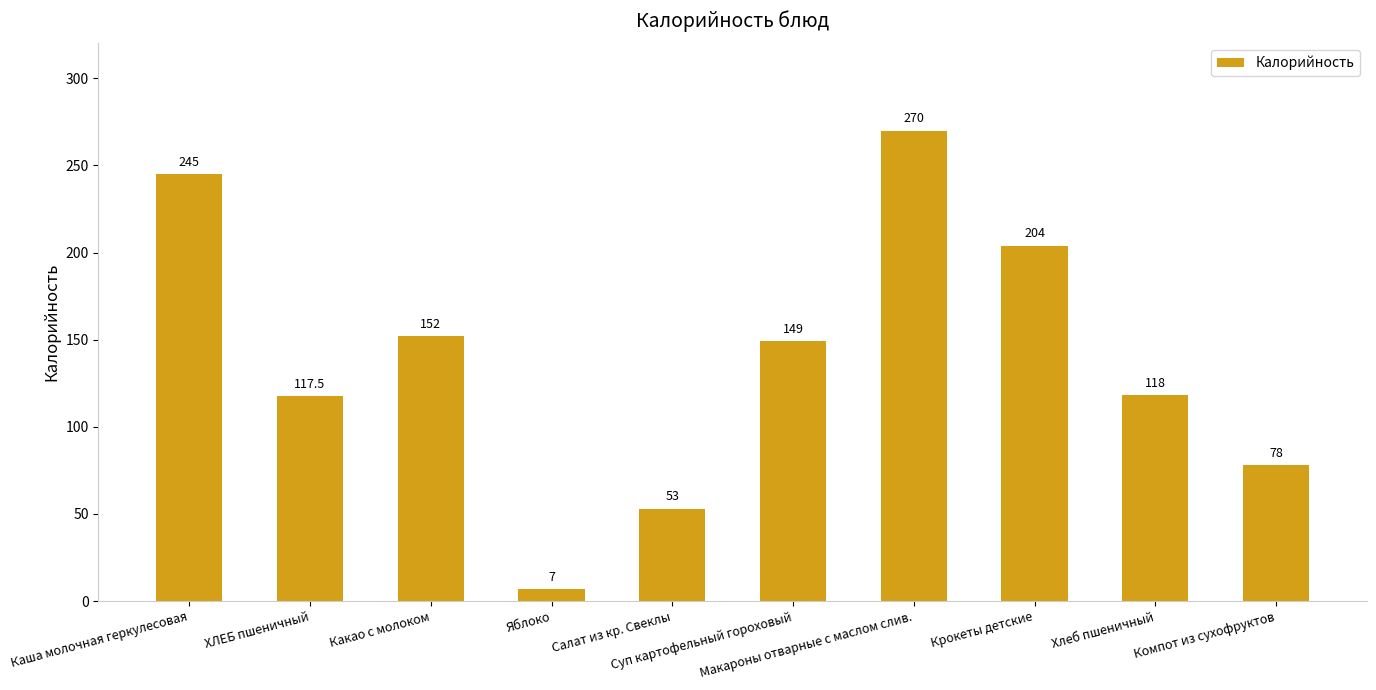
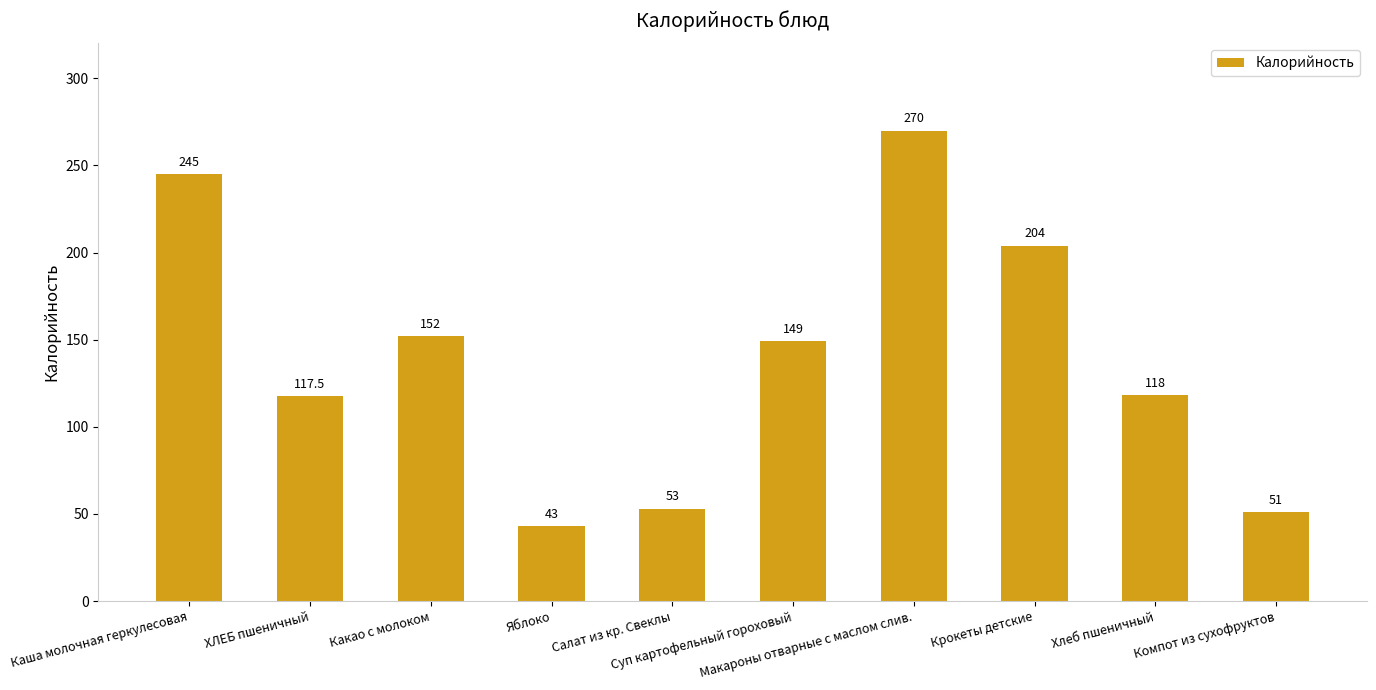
Яблоко: 7 -> 43
Компот из сухофруктов: 78 -> 51
